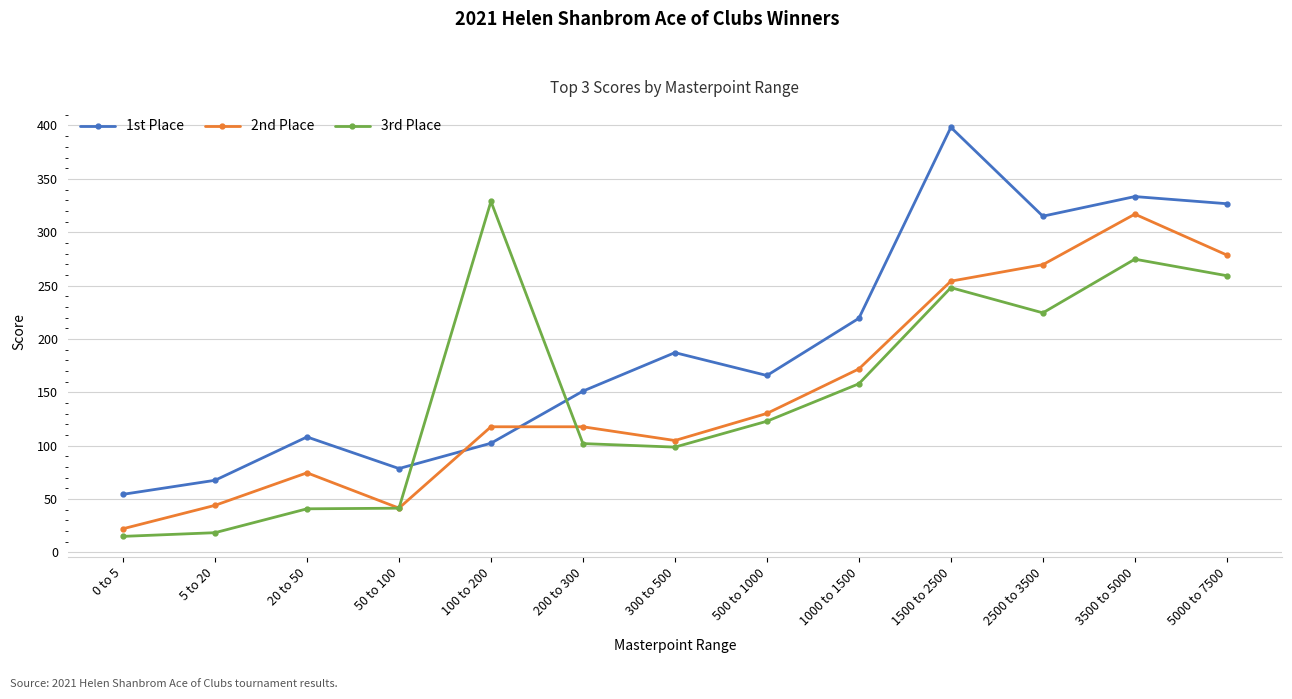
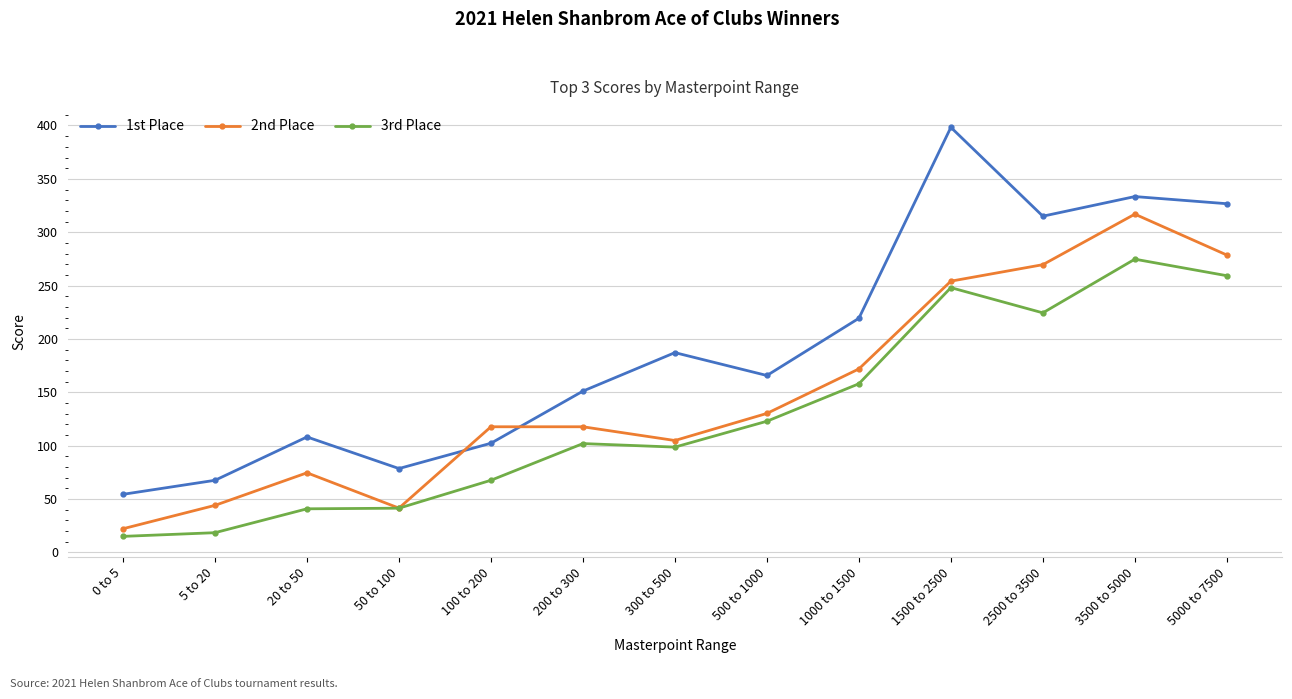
3rd Place, 100 to 200: 329 -> 68
